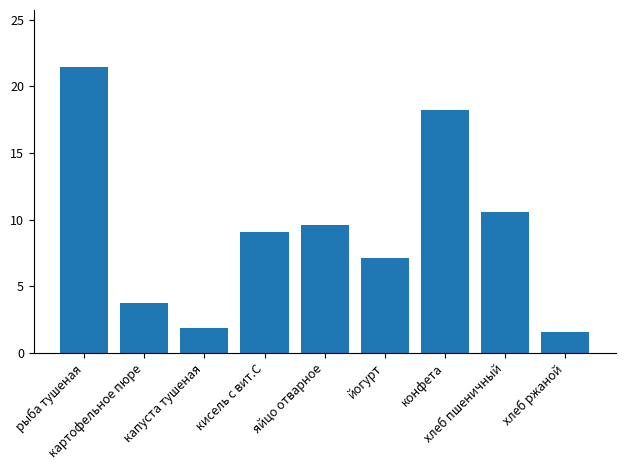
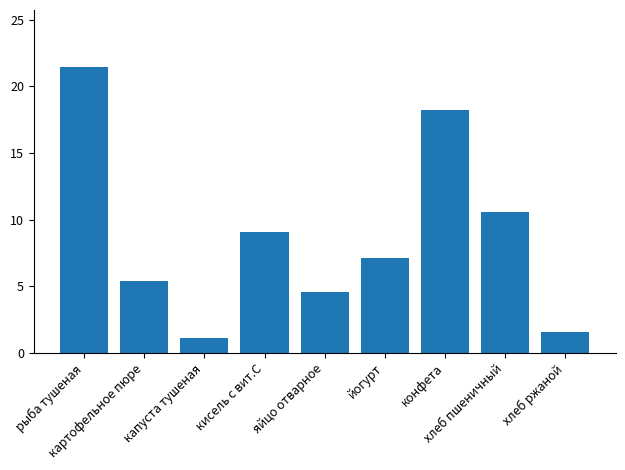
картофельное пюре: 3.8 -> 5.4
капуста тушеная: 1.9 -> 1.1
яйцо отварное: 9.6 -> 4.6
